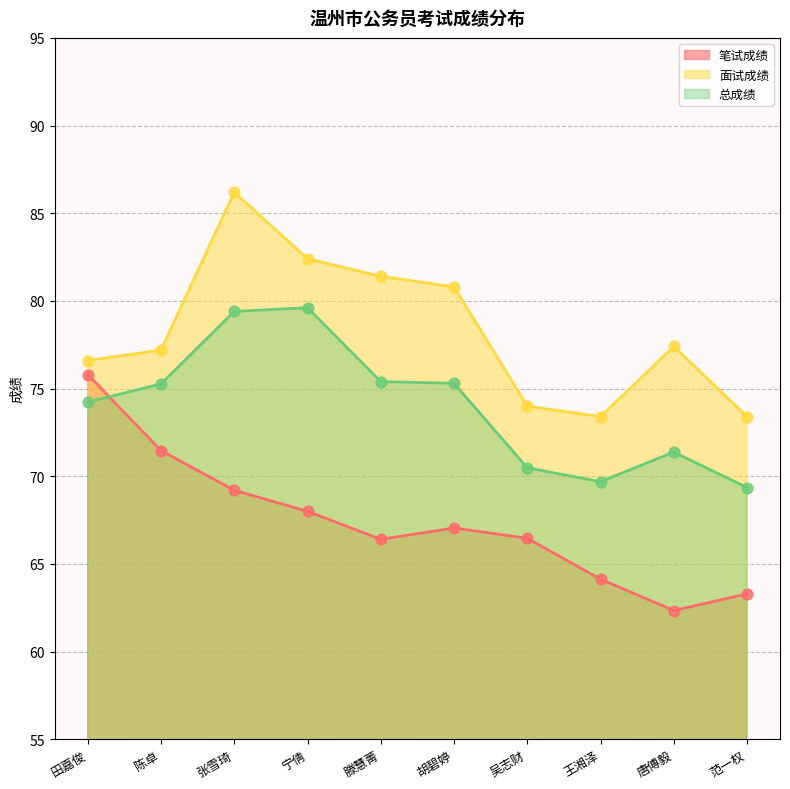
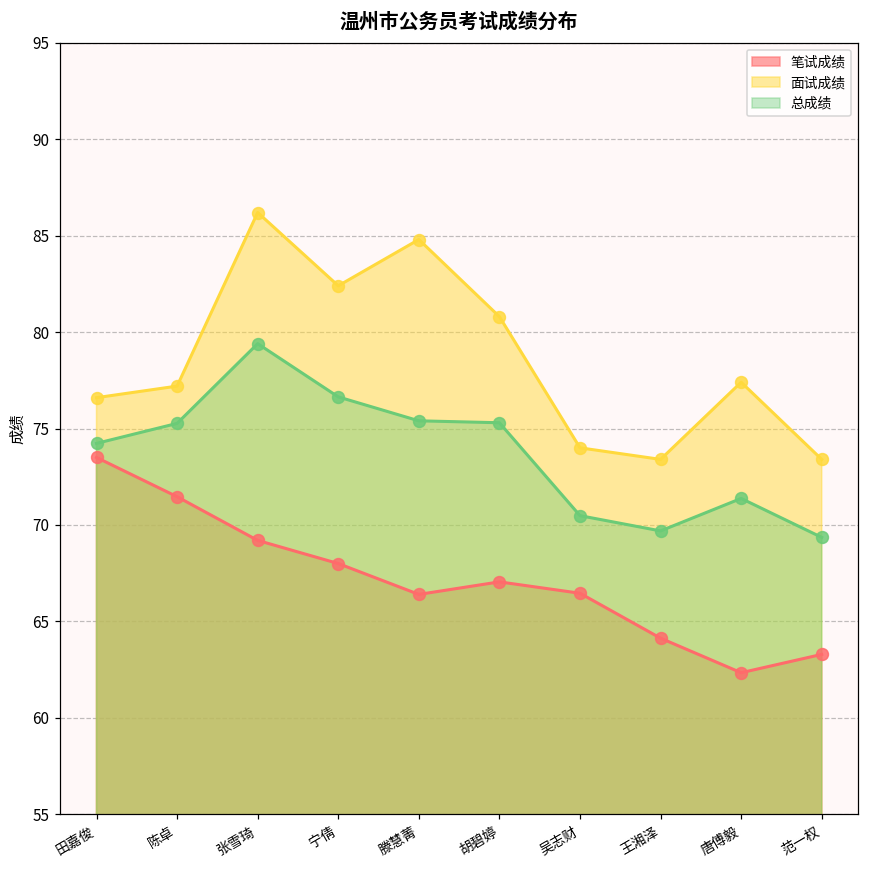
笔试成绩, 田嘉俊: 75.8 -> 73.5
总成绩, 宁倩: 79.6 -> 76.6
面试成绩, 滕慧菁: 81.4 -> 84.8
